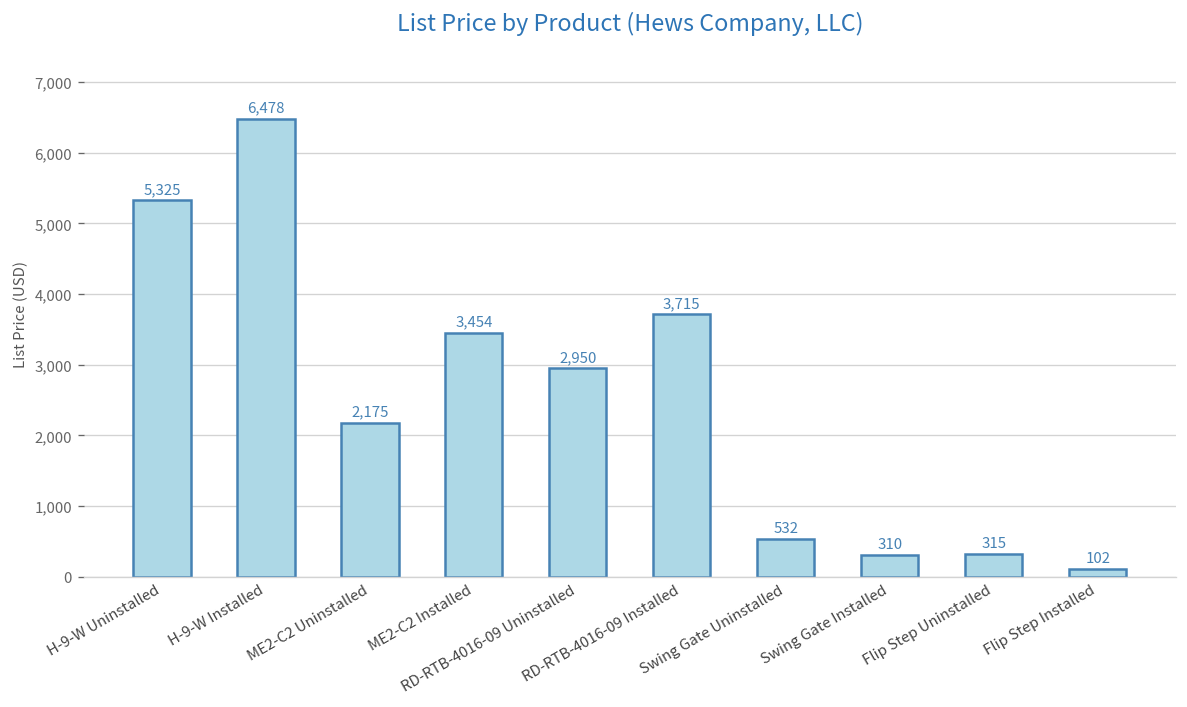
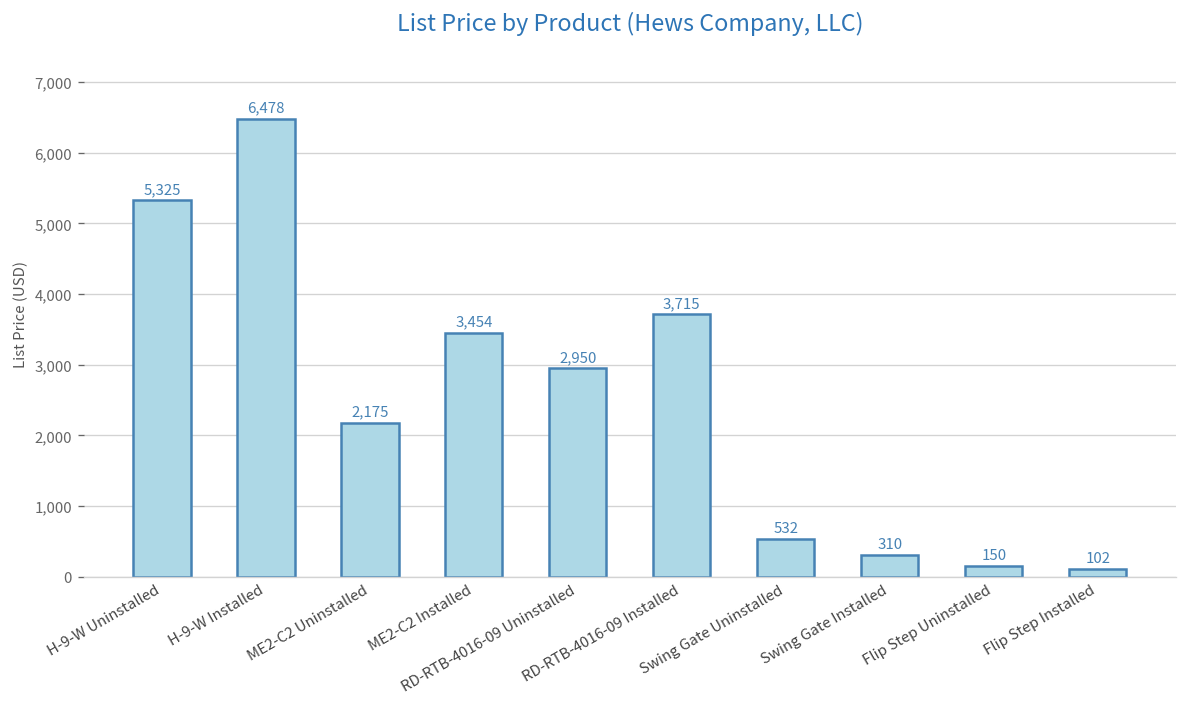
Flip Step Uninstalled: 315 -> 150
